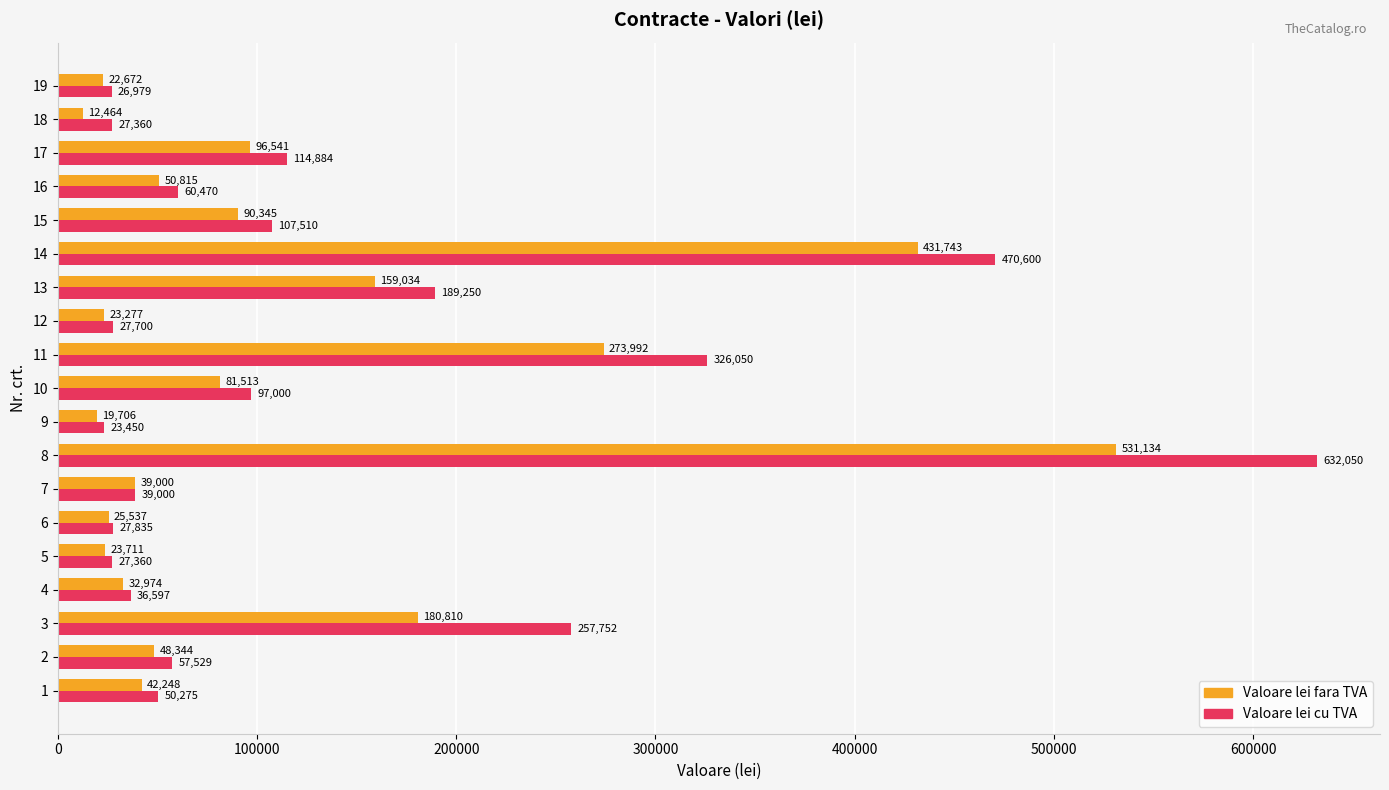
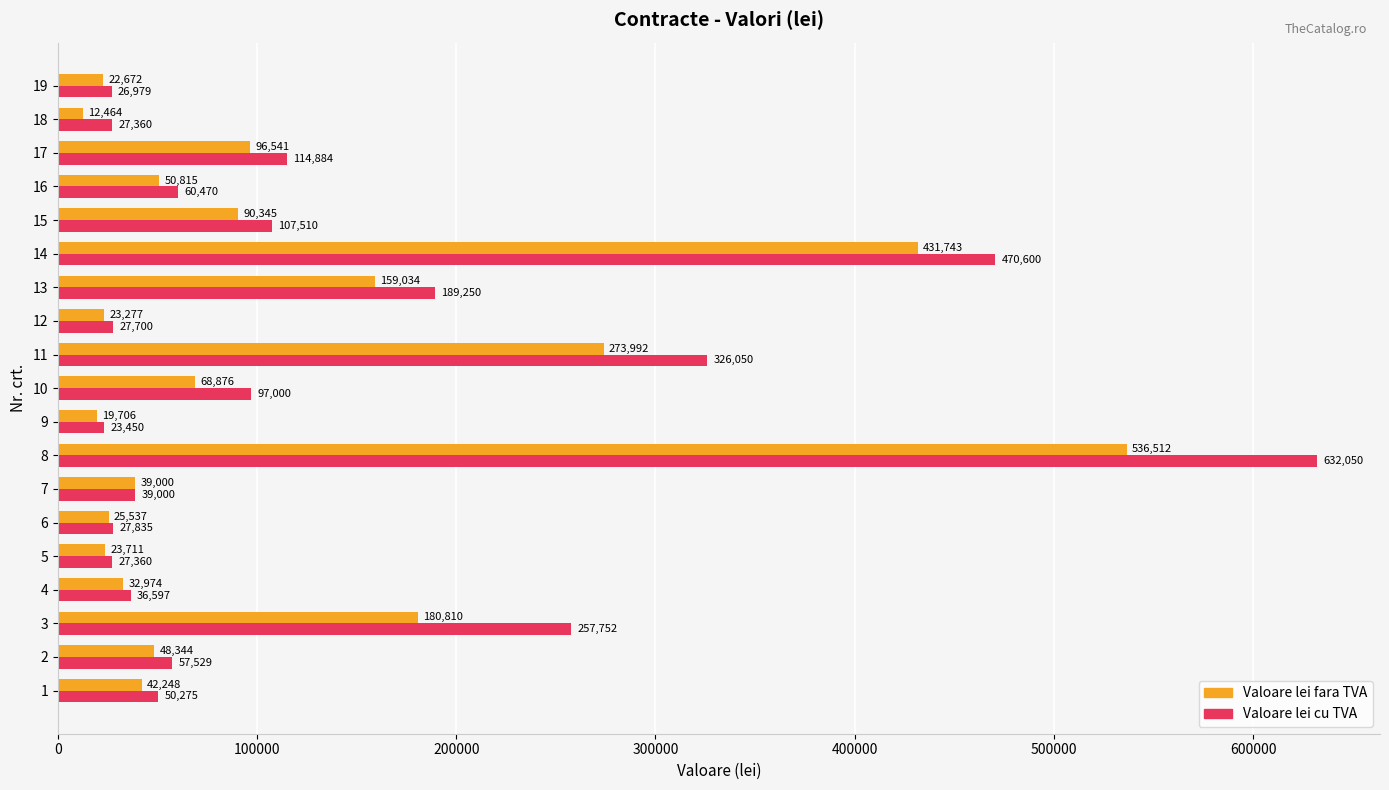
Valoare lei fara TVA, 10: 81,513 -> 68,876
Valoare lei fara TVA, 8: 531,134 -> 536,512
